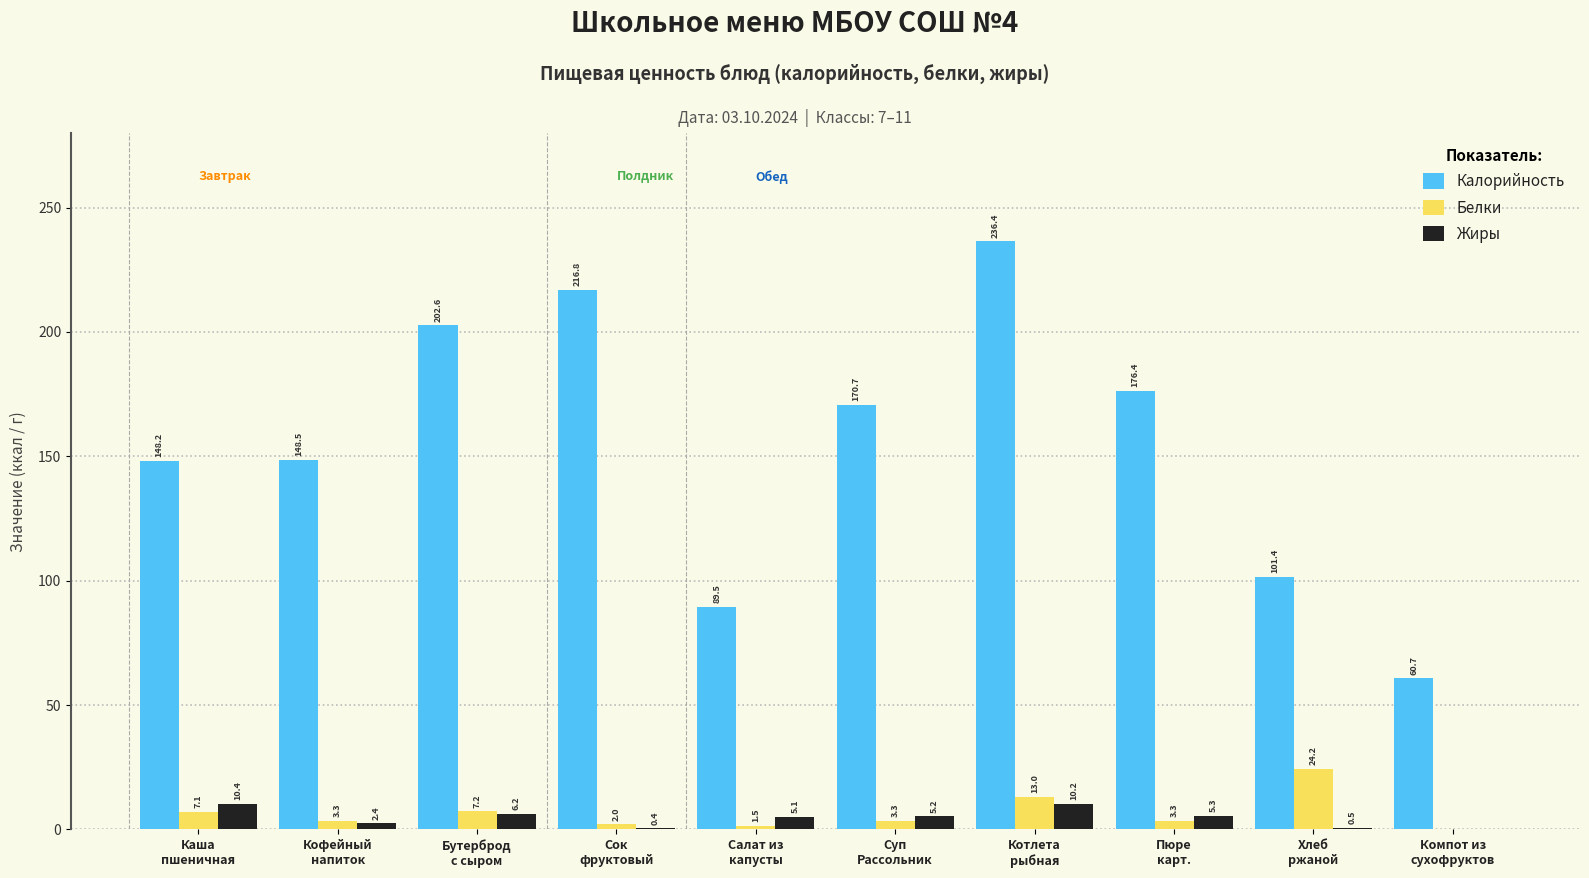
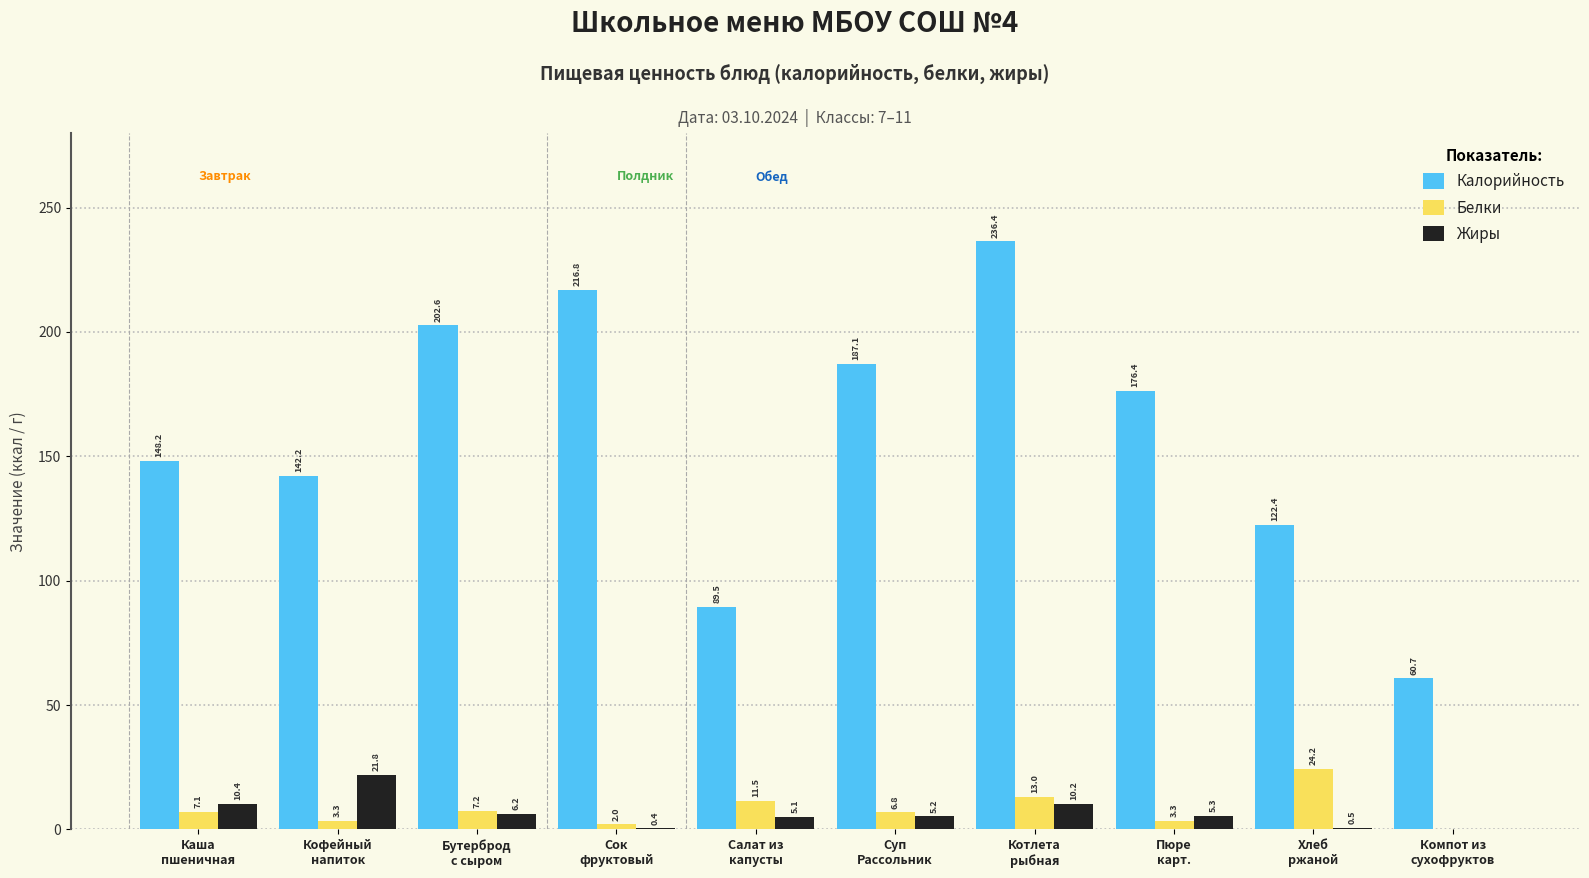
Калорийность, Кофейный напиток: 148.5 -> 142.2
Жиры, Кофейный напиток: 2.4 -> 21.8
Белки, Салат из капусты: 1.5 -> 11.5
Калорийность, Суп Рассольник: 170.7 -> 187.1
Белки, Суп Рассольник: 3.3 -> 6.8
Калорийность, Хлеб ржаной: 101.4 -> 122.4
